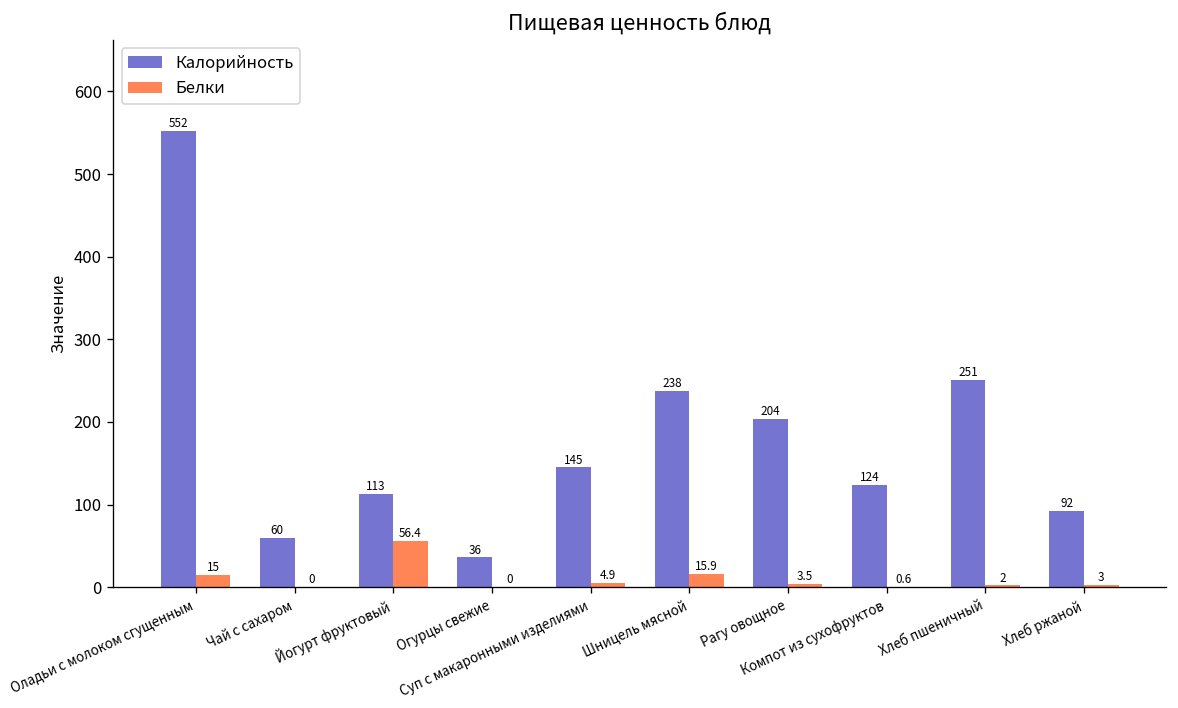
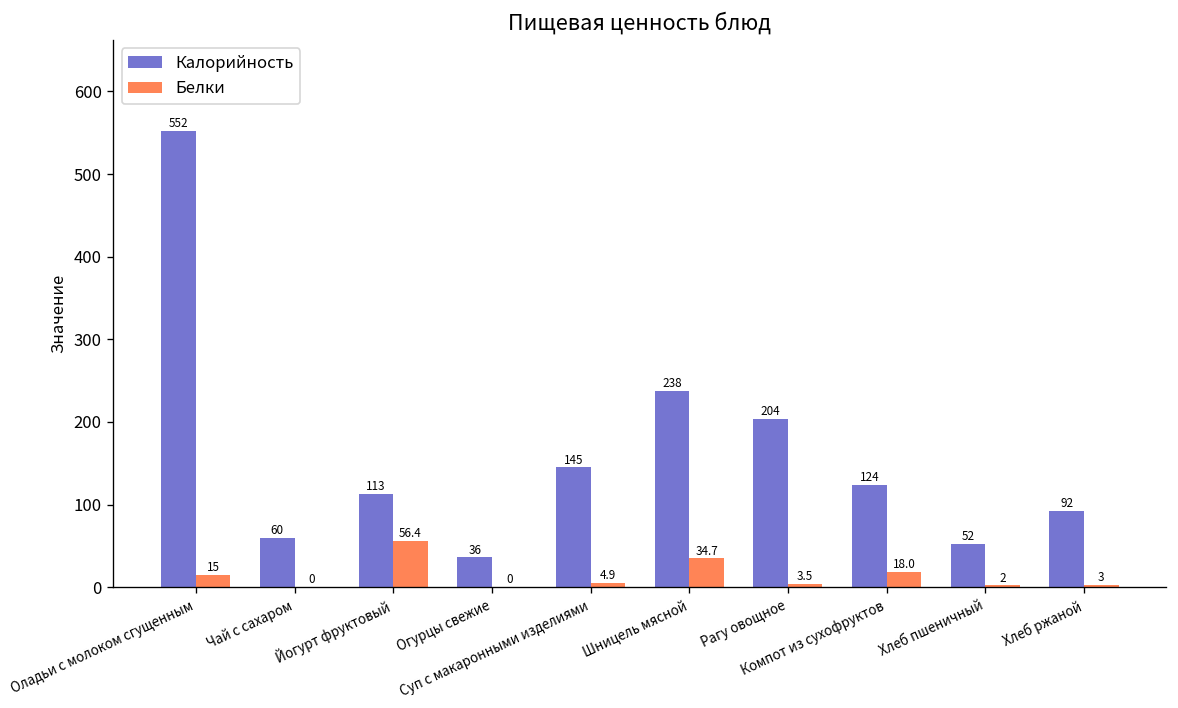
Белки, Шницель мясной: 15.9 -> 34.7
Белки, Компот из сухофруктов: 0.6 -> 18.0
Калорийность, Хлеб пшеничный: 251 -> 52
